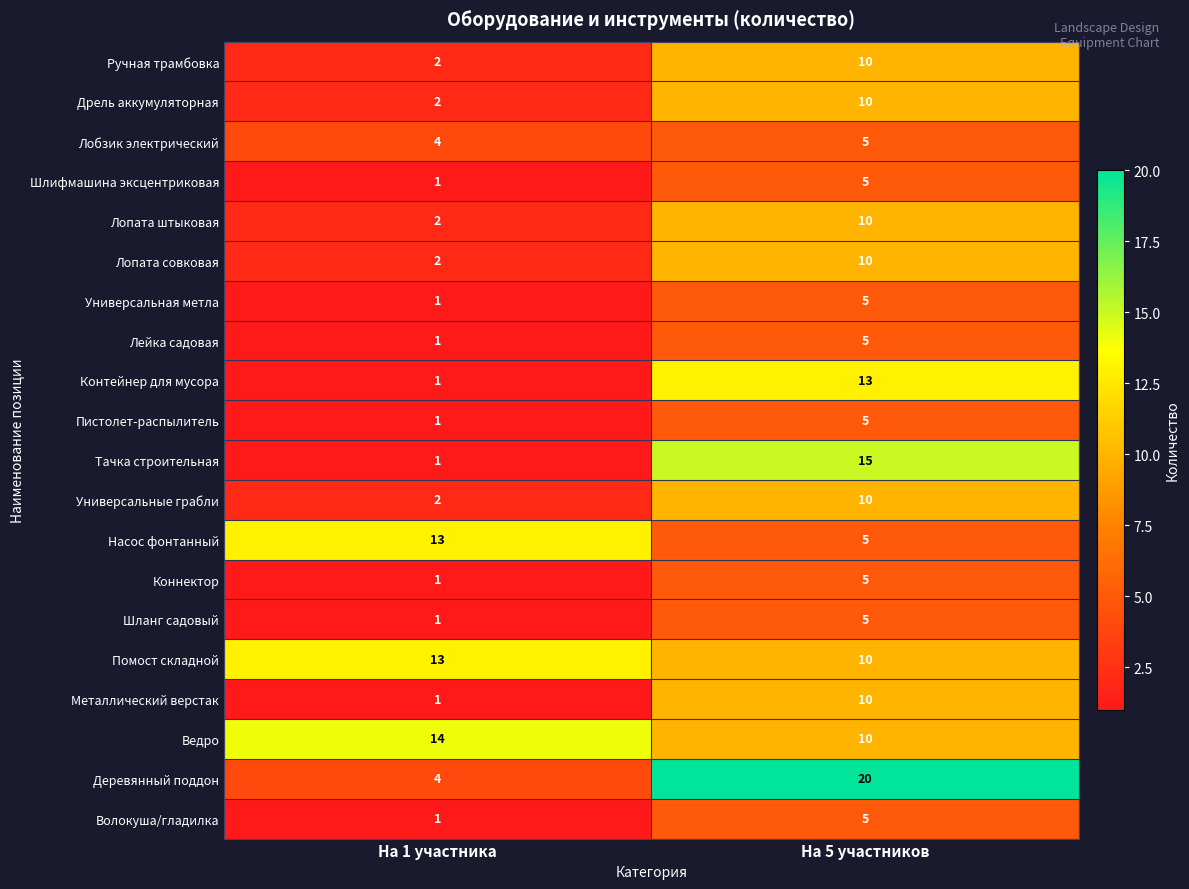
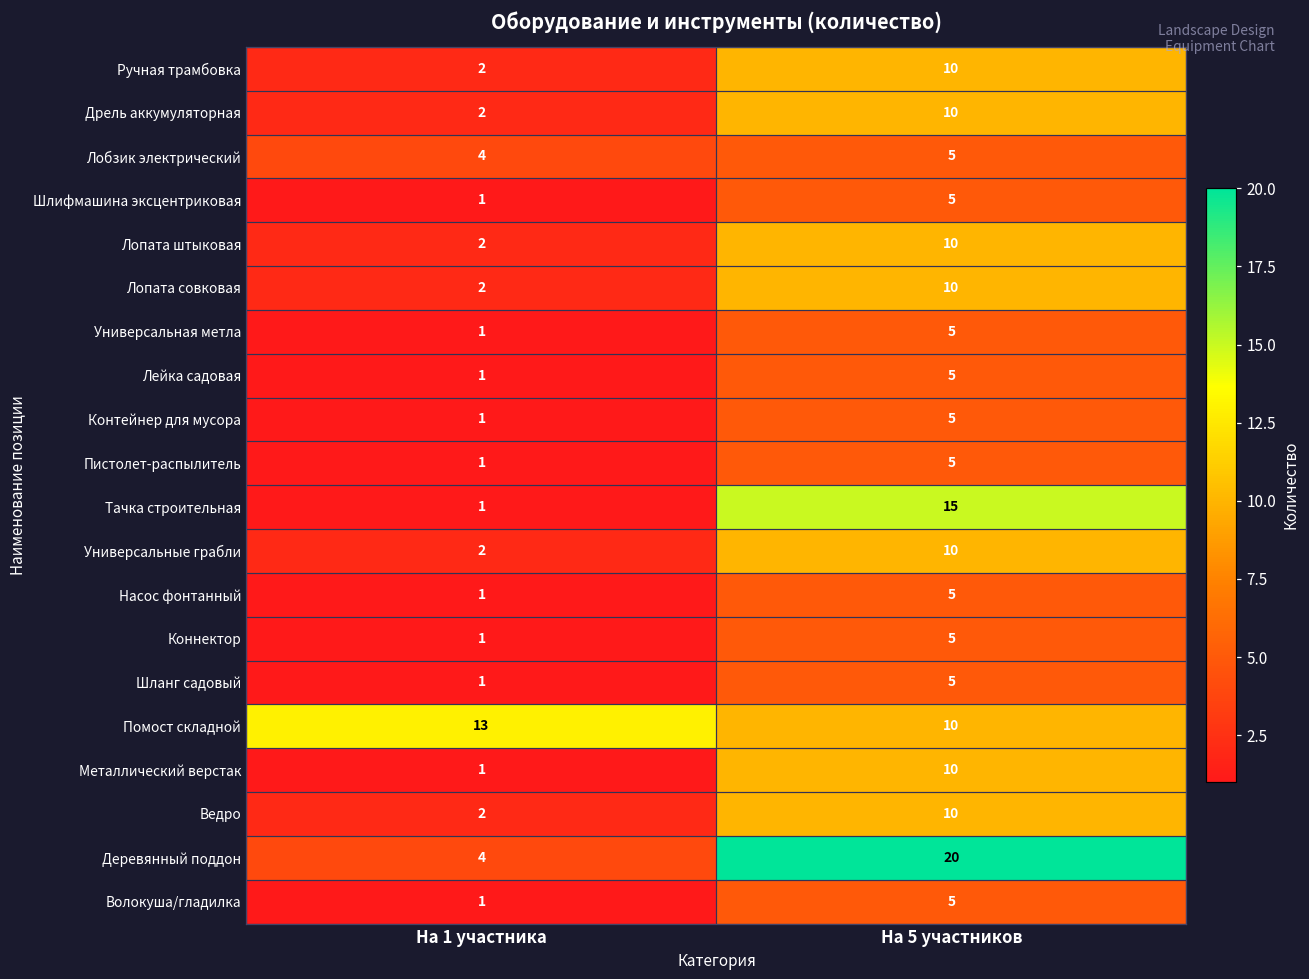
Контейнер для мусора, На 5 участников: 13 -> 5
Насос фонтанный, На 1 участника: 13 -> 1
Ведро, На 1 участника: 14 -> 2
